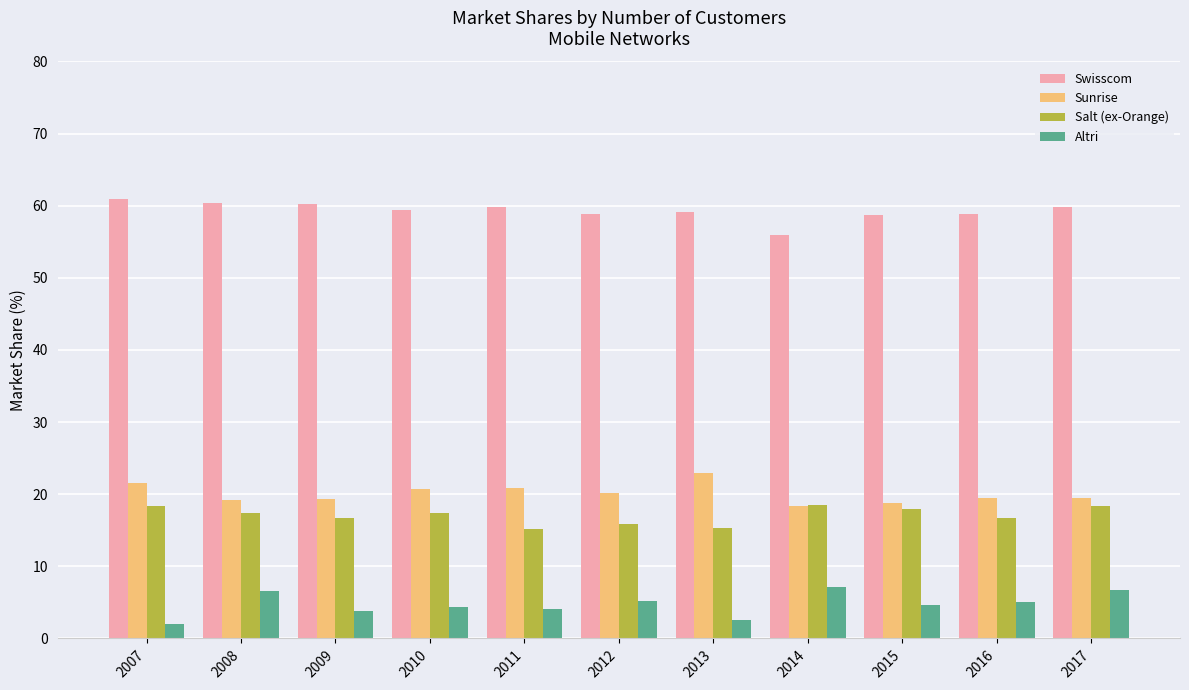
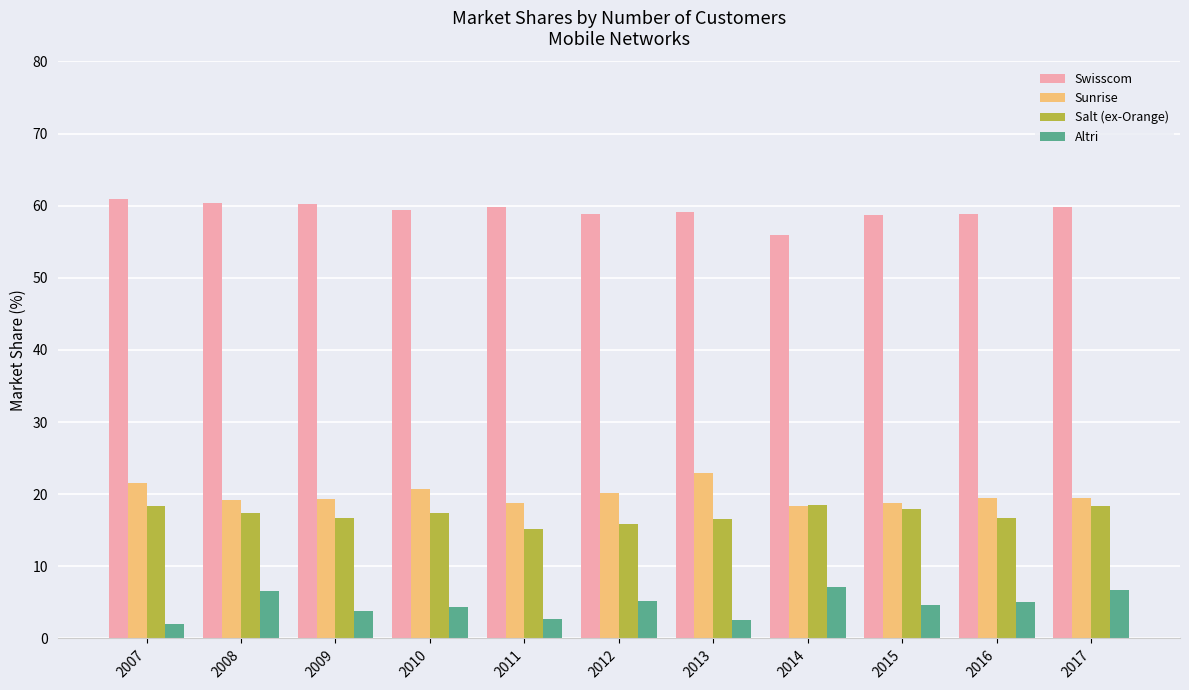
Sunrise, 2011: 21 -> 19
Altri, 2011: 4 -> 3
Salt (ex-Orange), 2013: 15 -> 17
